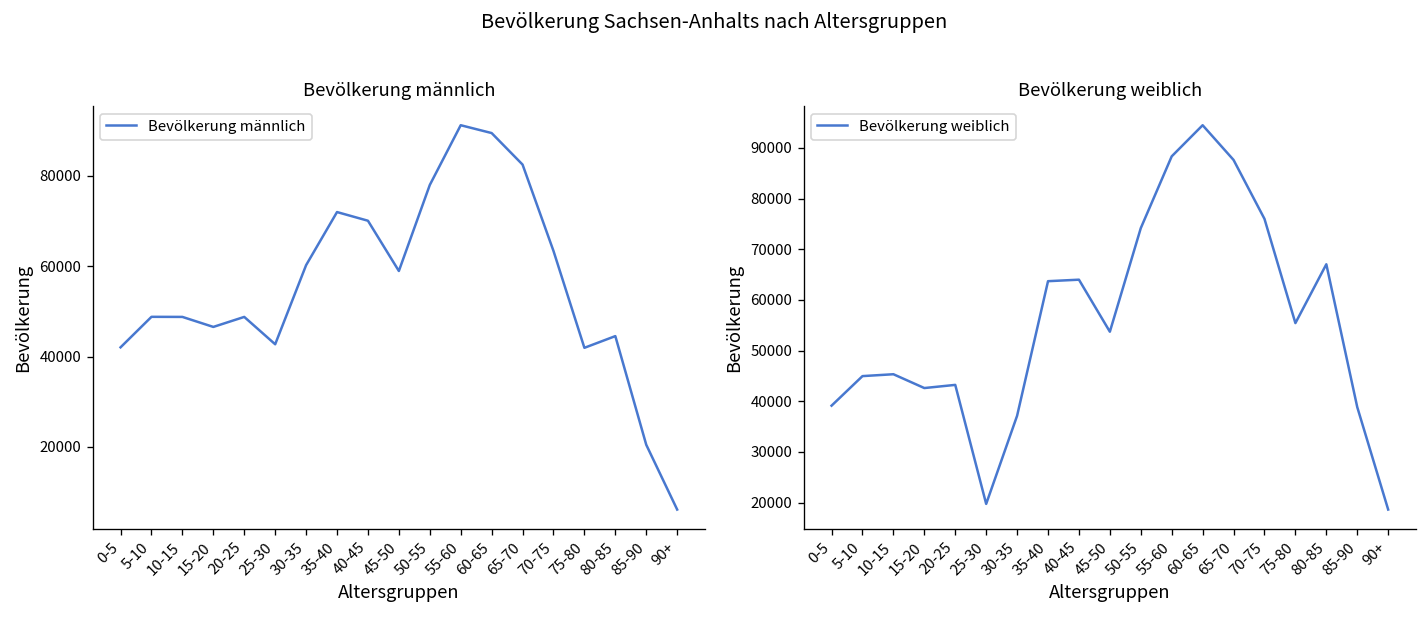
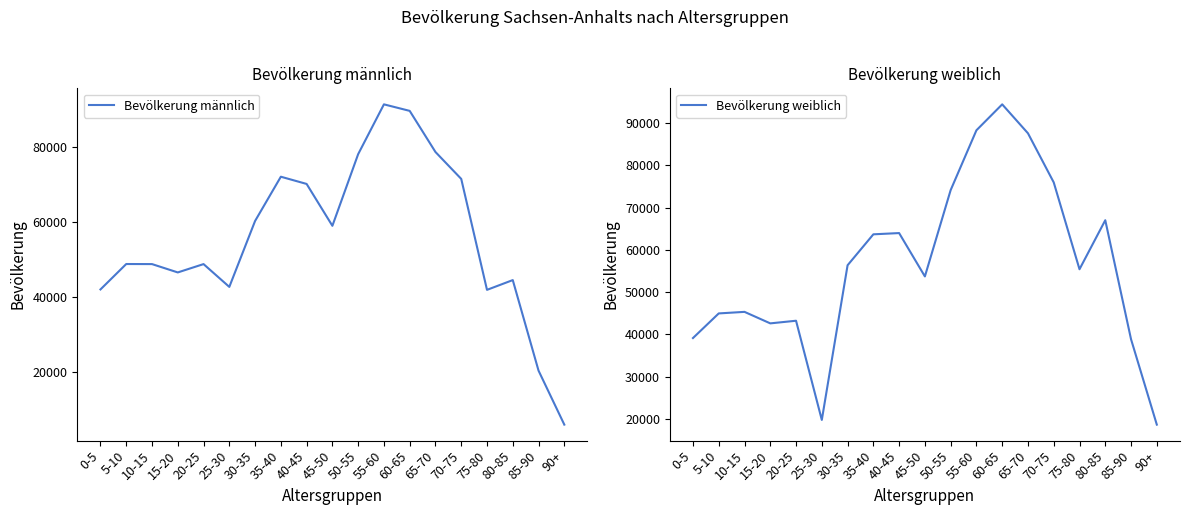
Bevölkerung männlich, 65-70: 83000 -> 79000
Bevölkerung männlich, 70-75: 63000 -> 71000
Bevölkerung weiblich, 30-35: 37000 -> 56000
